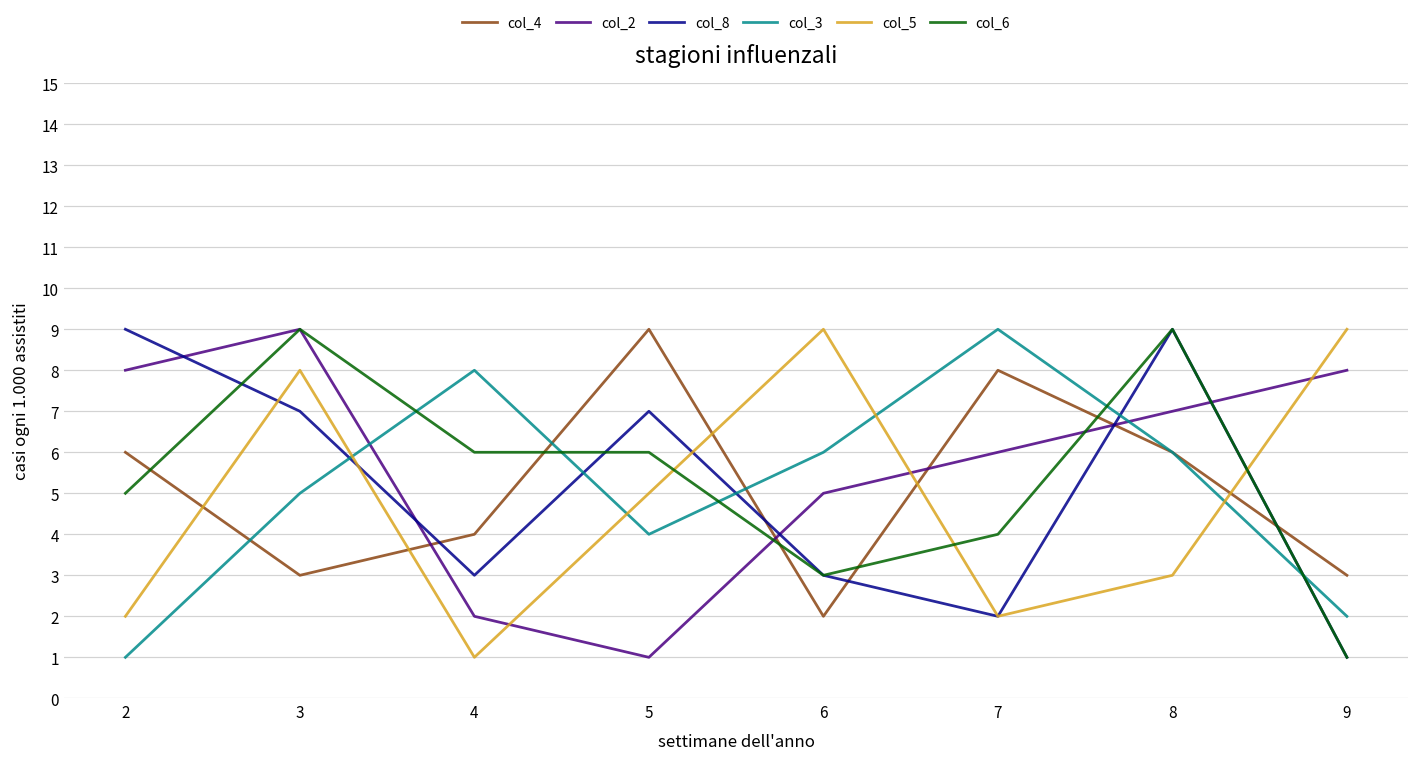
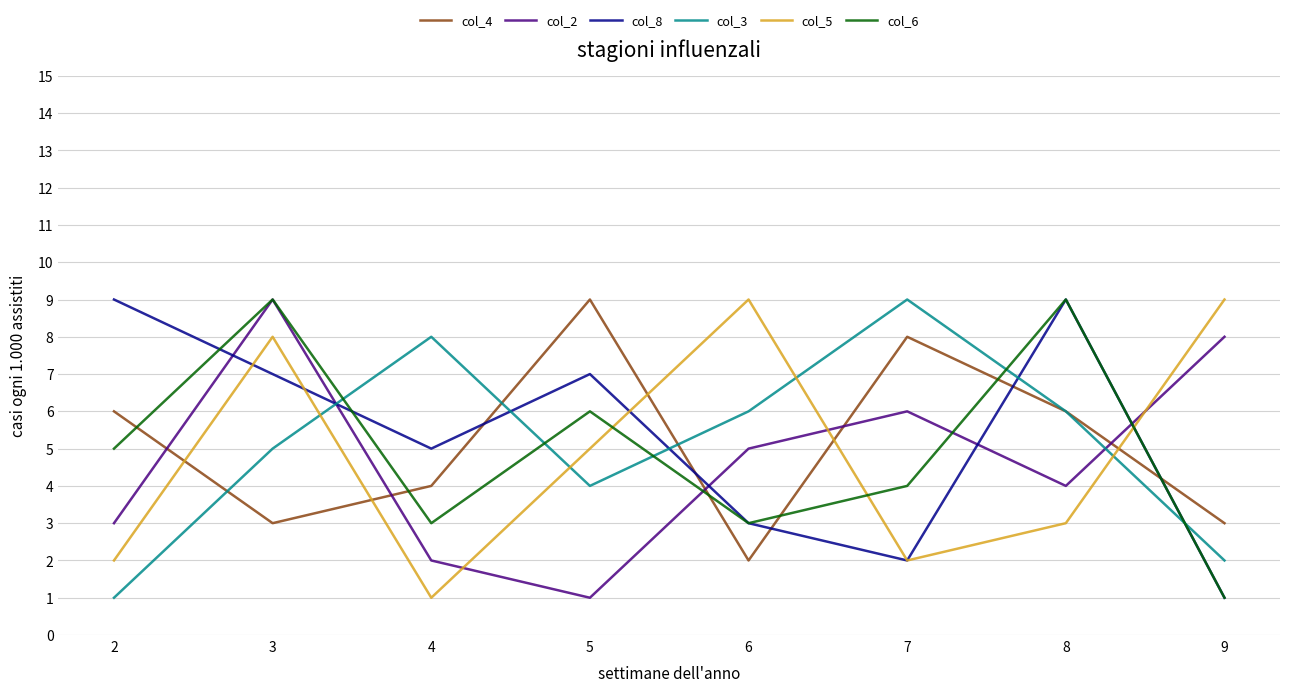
col_2, 2: 8 -> 3
col_8, 4: 3 -> 5
col_6, 4: 6 -> 3
col_2, 8: 7 -> 4
